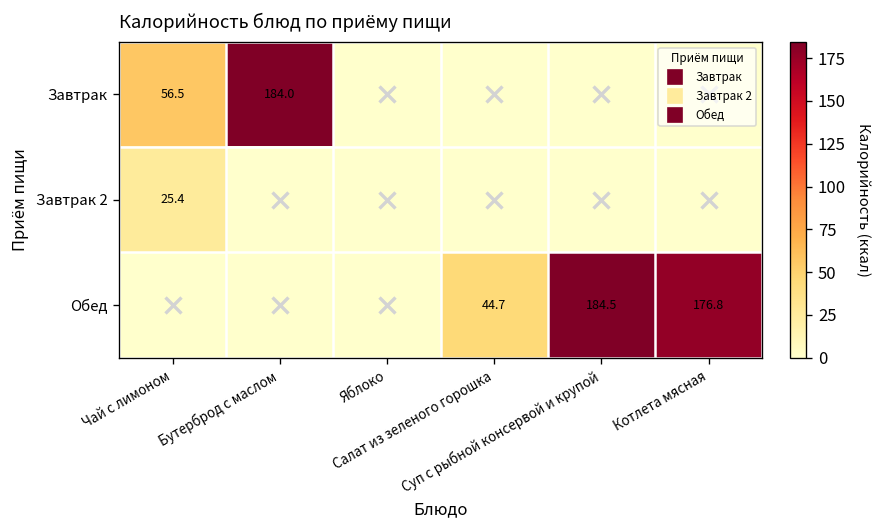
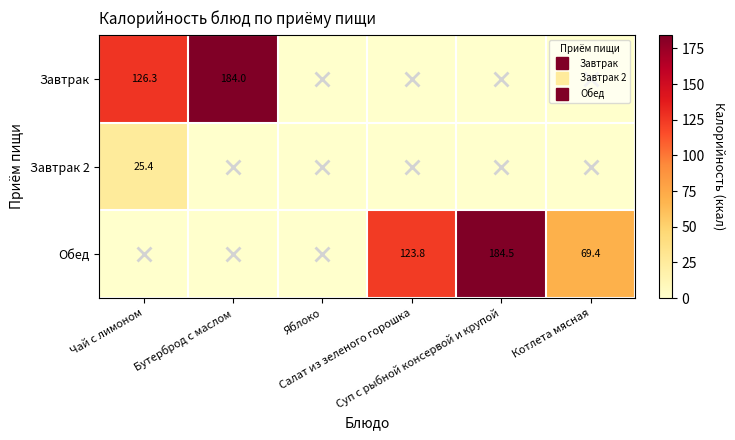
Завтрак, Чай с лимоном: 56.5 -> 126.3
Обед, Салат из зеленого горошка: 44.7 -> 123.8
Обед, Котлета мясная: 176.8 -> 69.4
